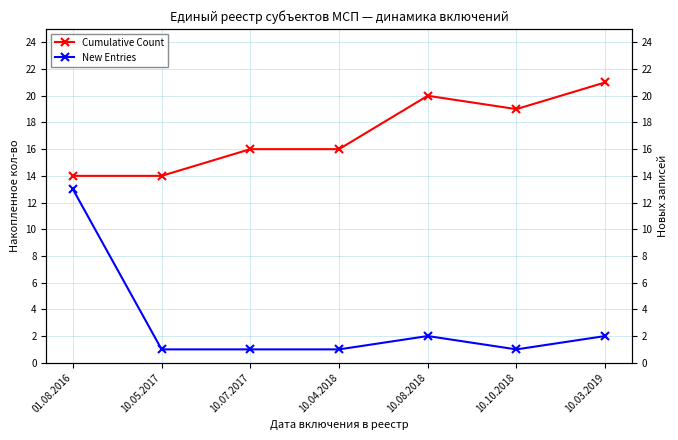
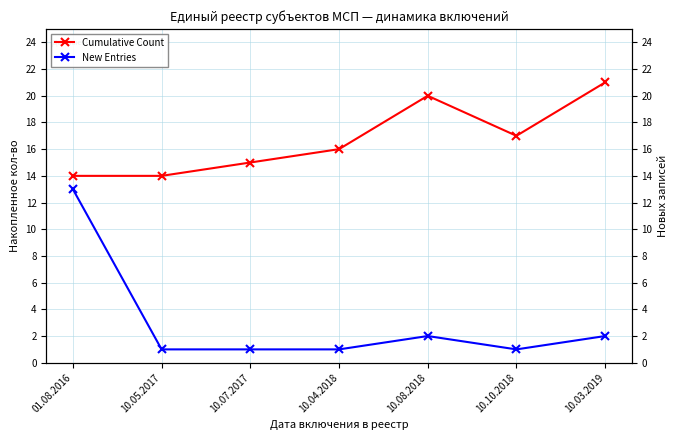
Cumulative Count, 10.07.2017: 16 -> 15
Cumulative Count, 10.10.2018: 19 -> 17
